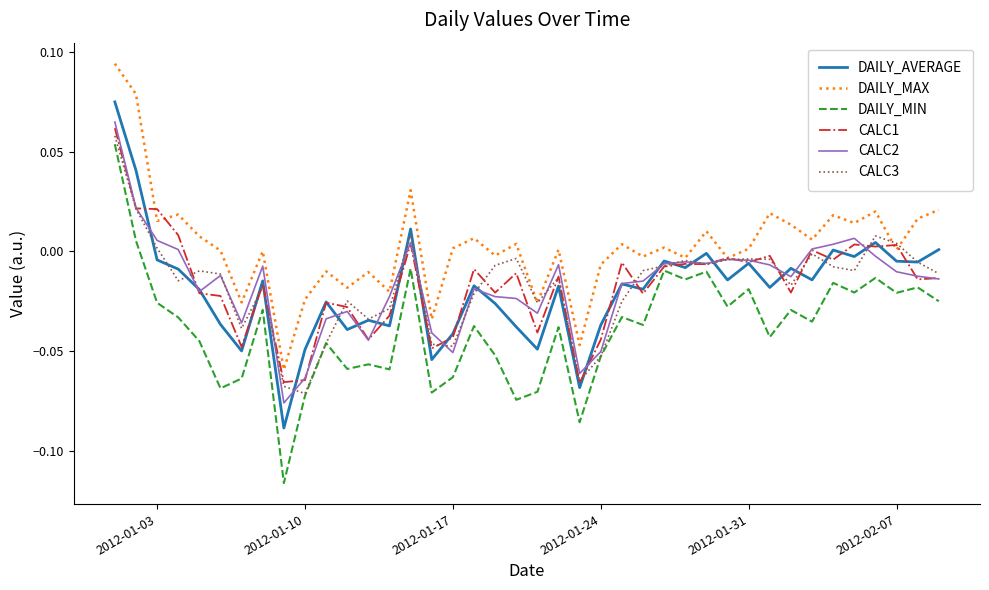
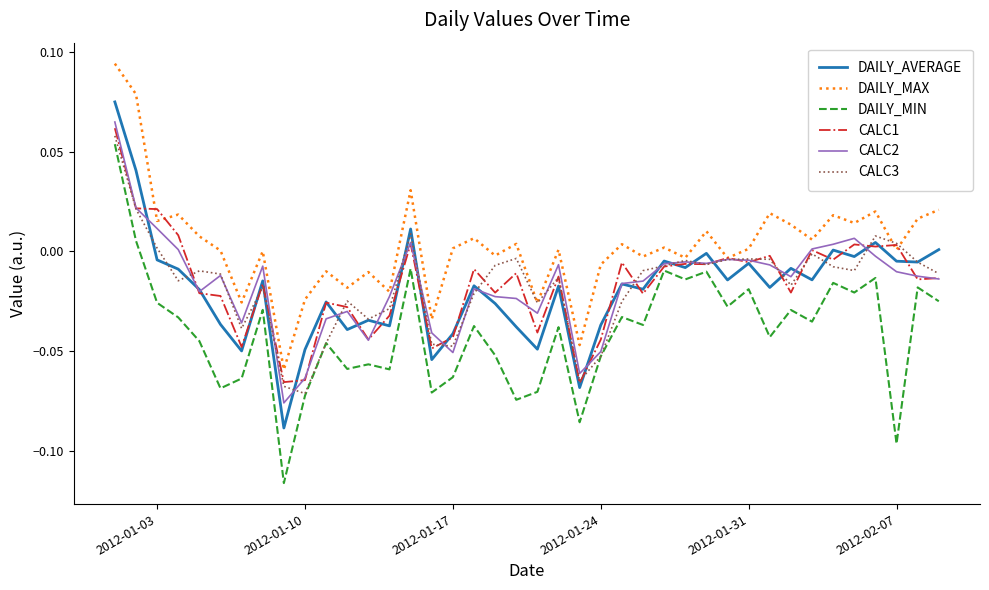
CALC2, 2012-01-03: 0.005 -> 0.011
DAILY_MIN, 2012-02-07: -0.021 -> -0.097
